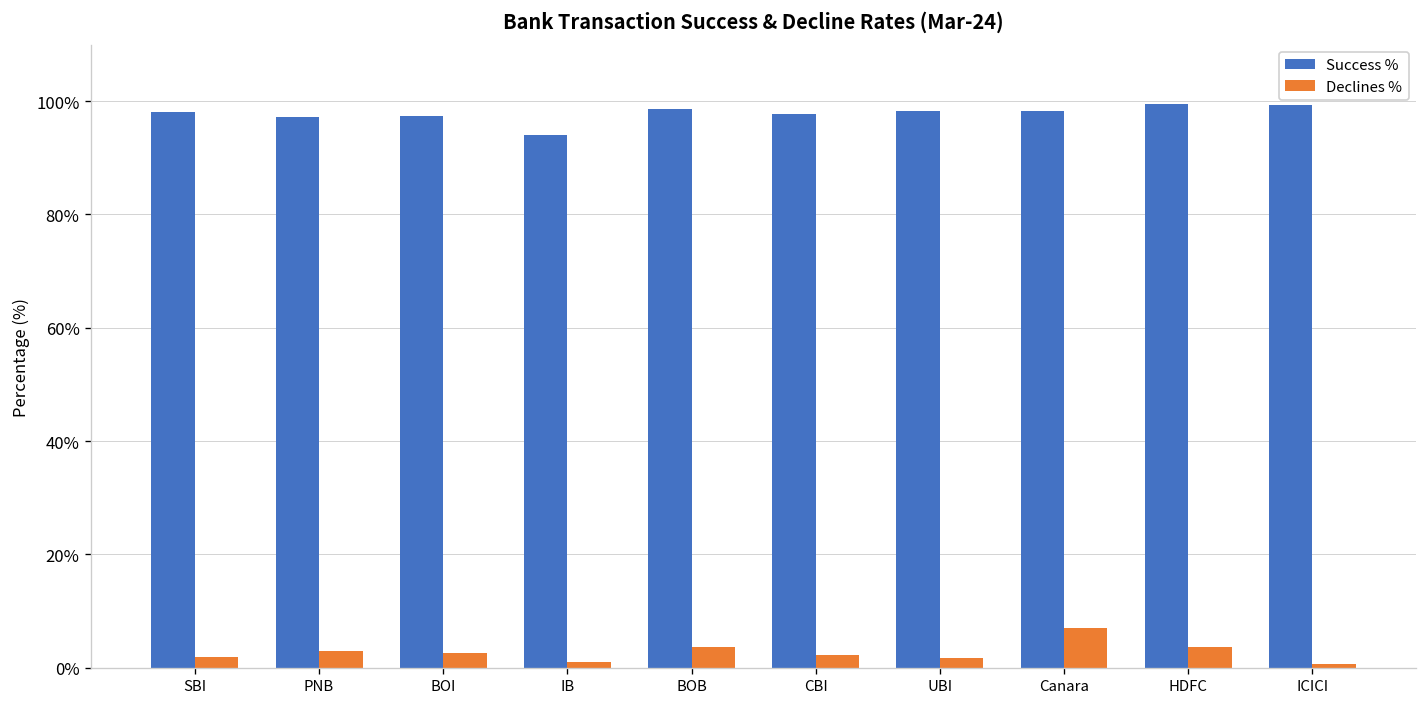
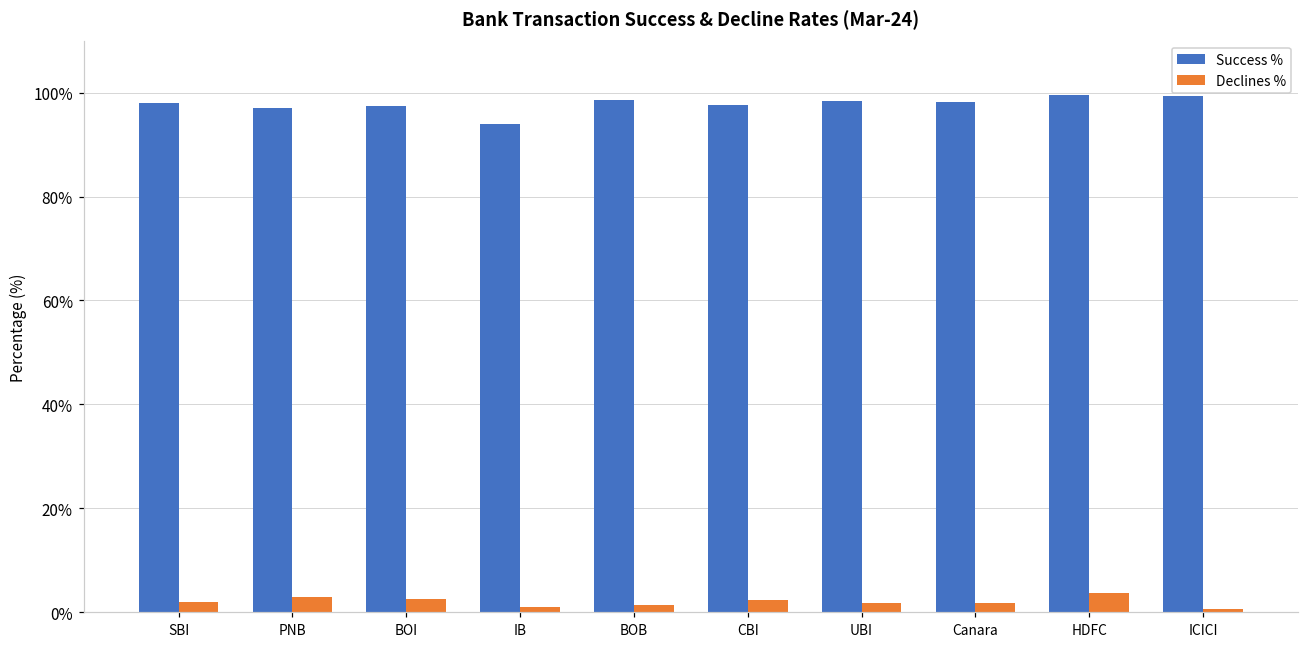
Declines %, BOB: 4% -> 1%
Declines %, Canara: 7% -> 2%
